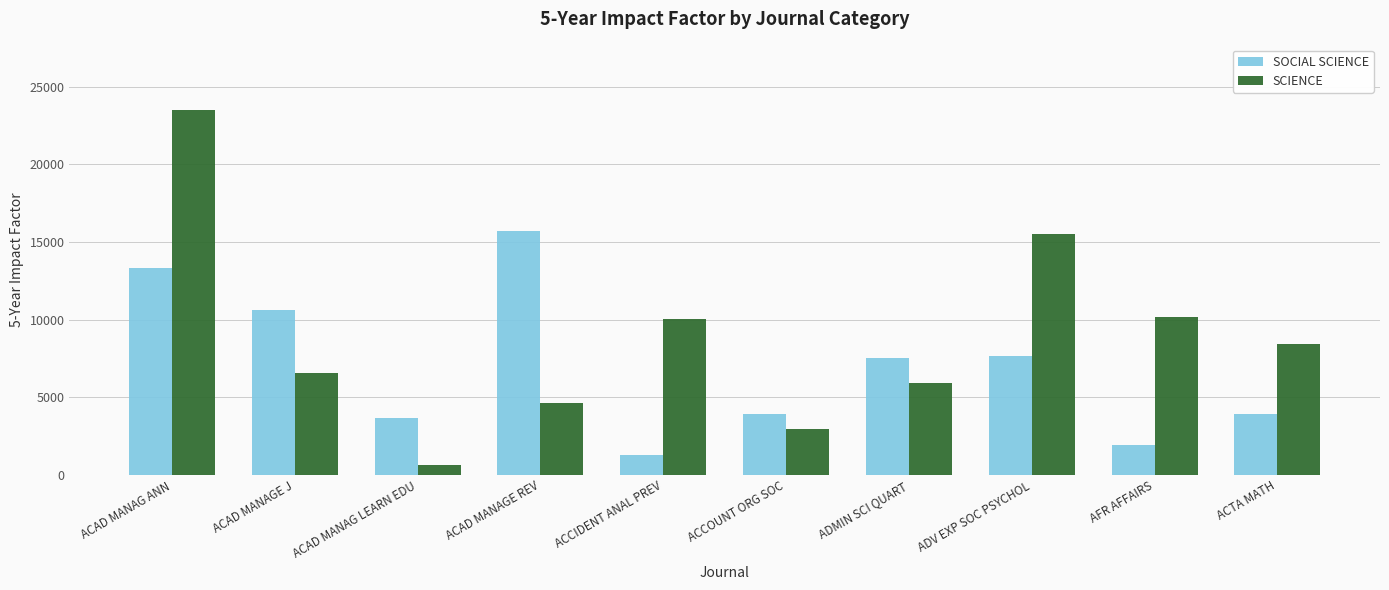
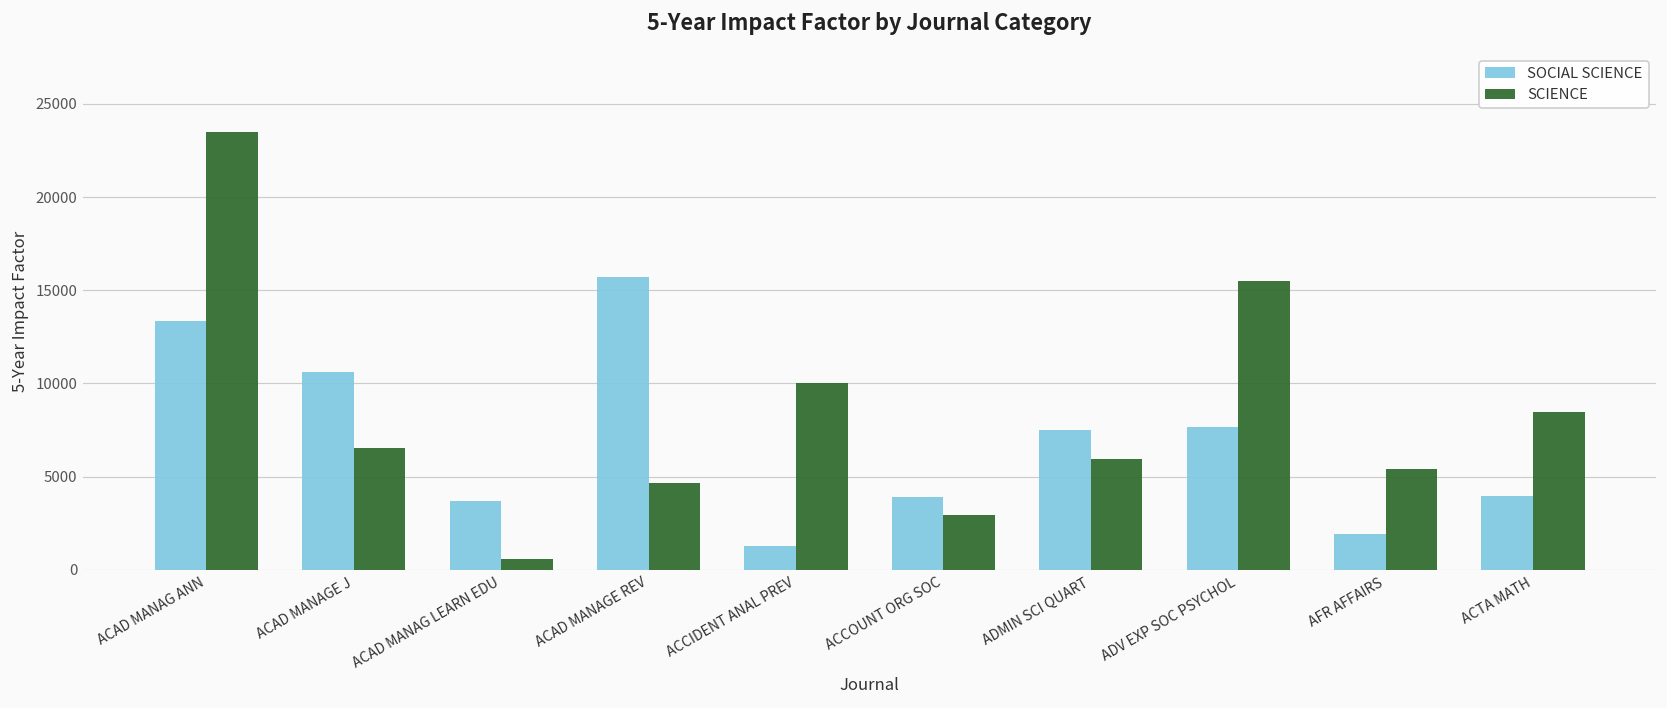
SCIENCE, AFR AFFAIRS: 10200 -> 5400
